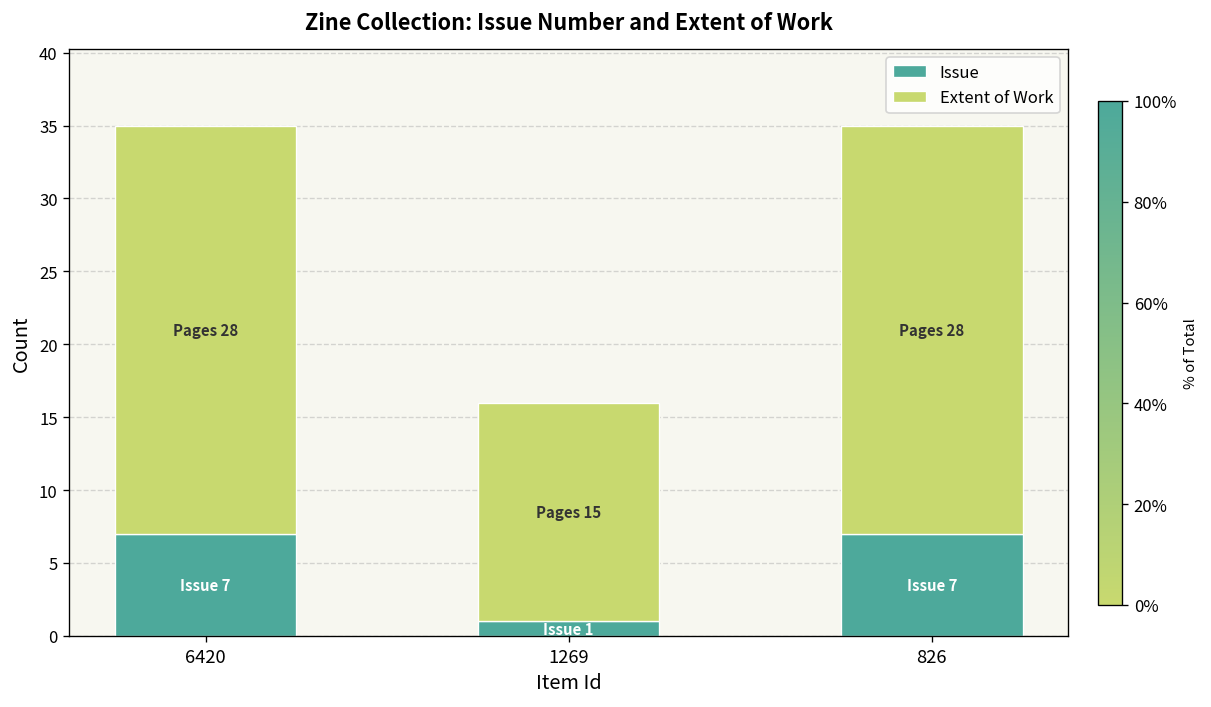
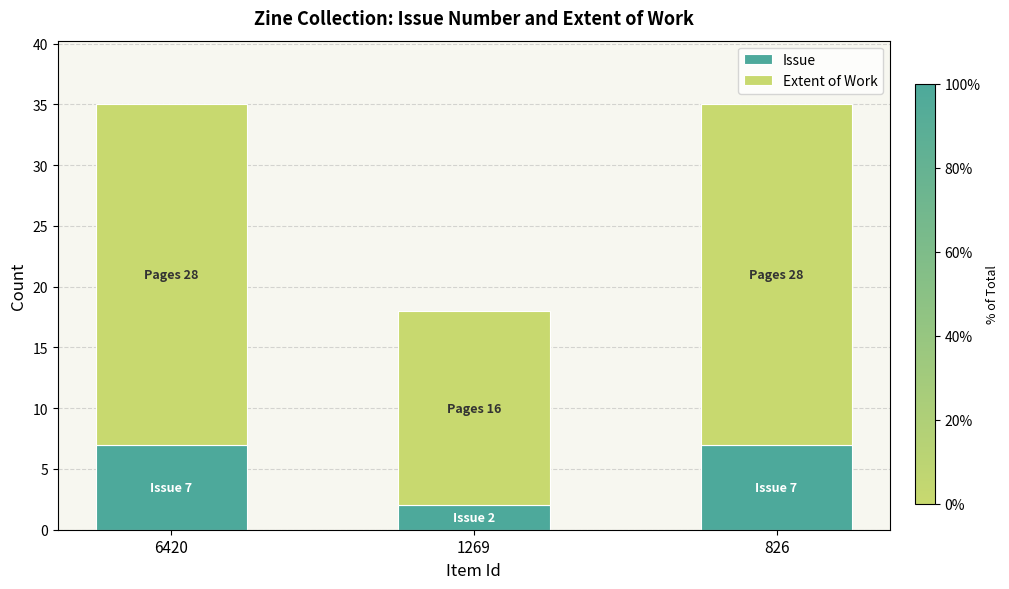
Issue, 1269: 1 -> 2
Extent of Work, 1269: 15 -> 16
